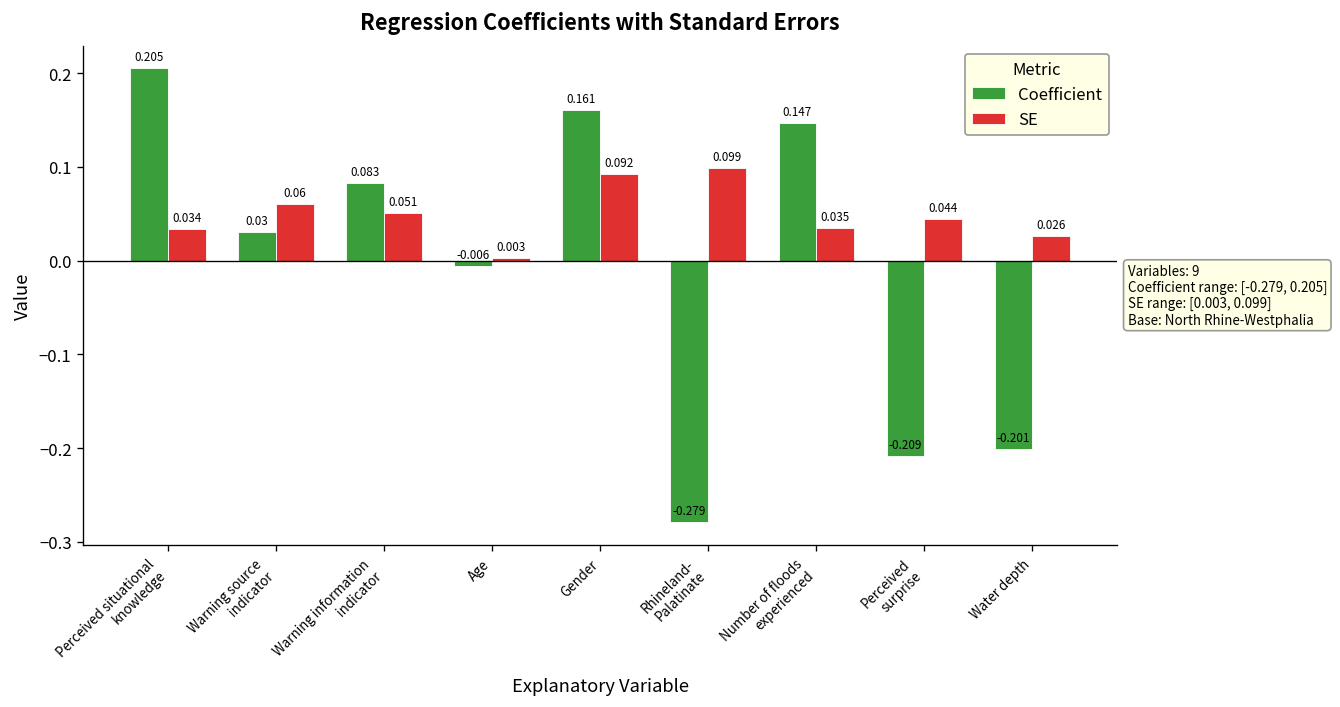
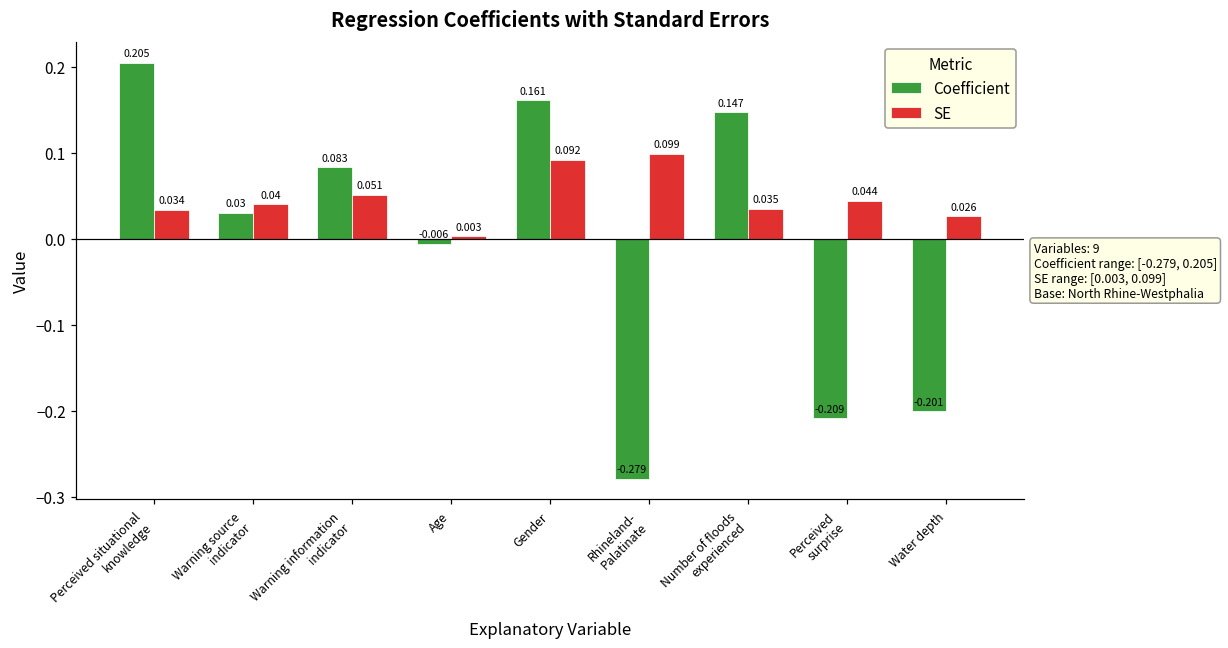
SE, Warning source indicator: 0.06 -> 0.04
